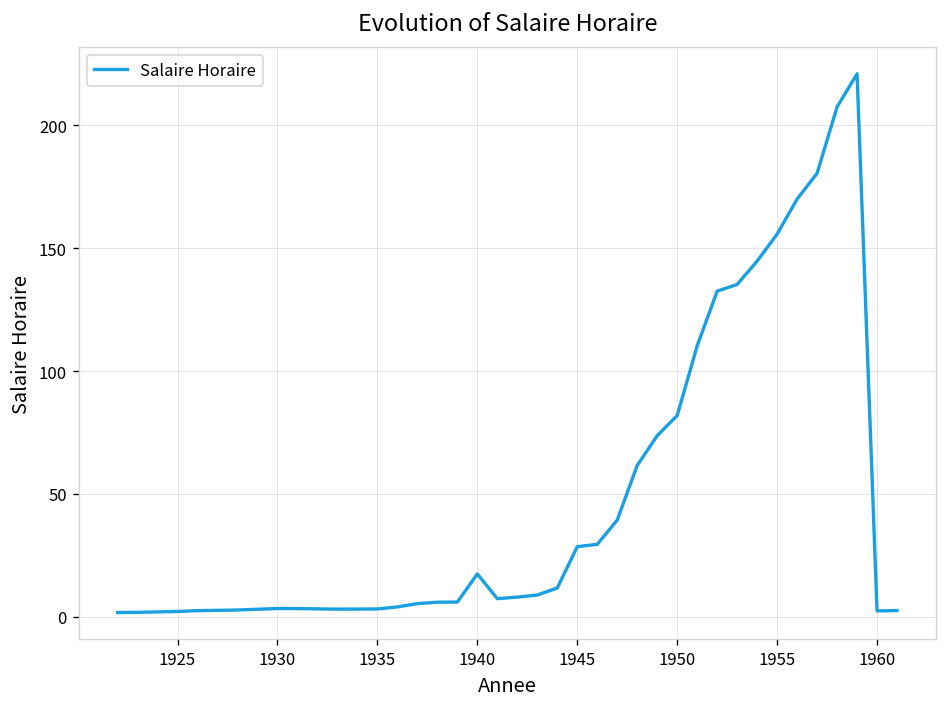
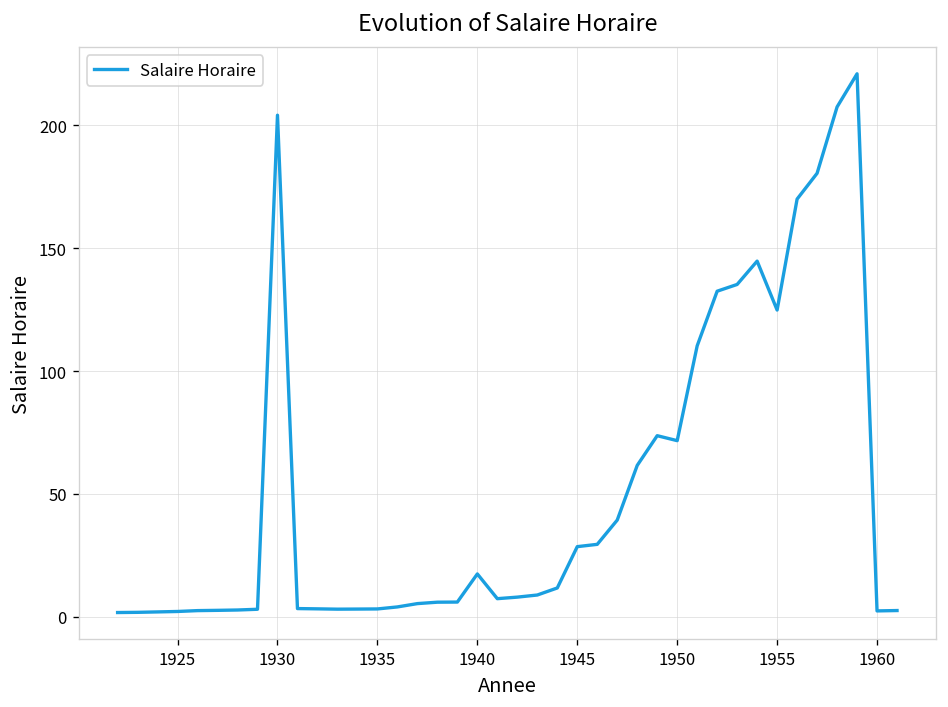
1930: 3 -> 204
1950: 82 -> 72
1955: 156 -> 125
